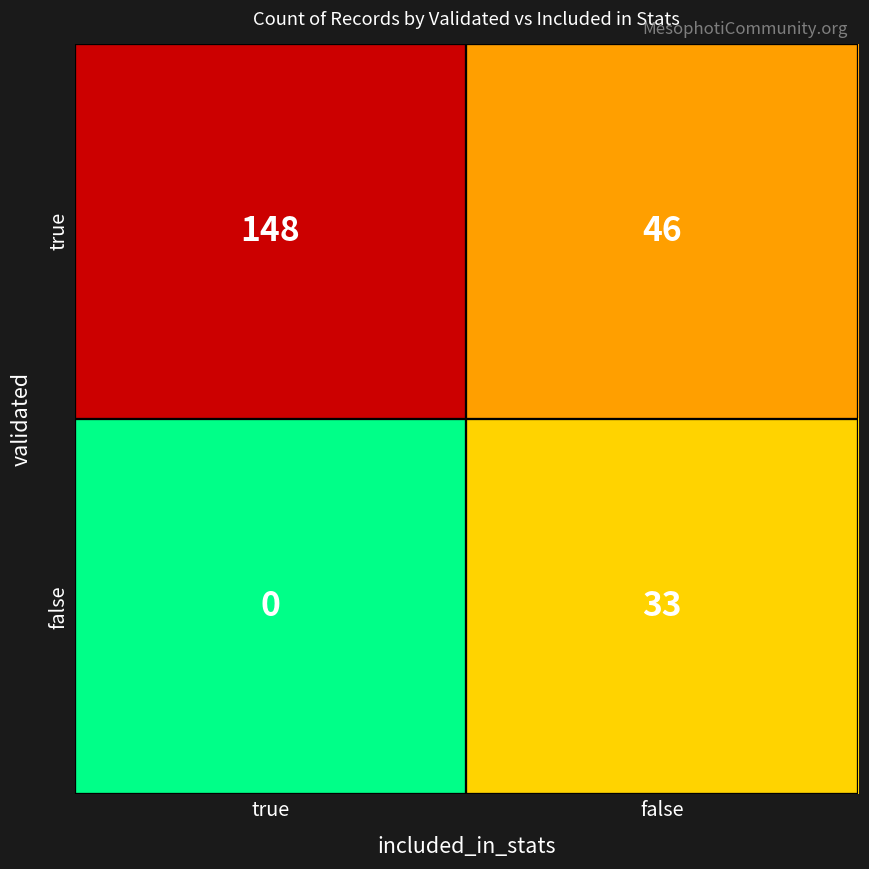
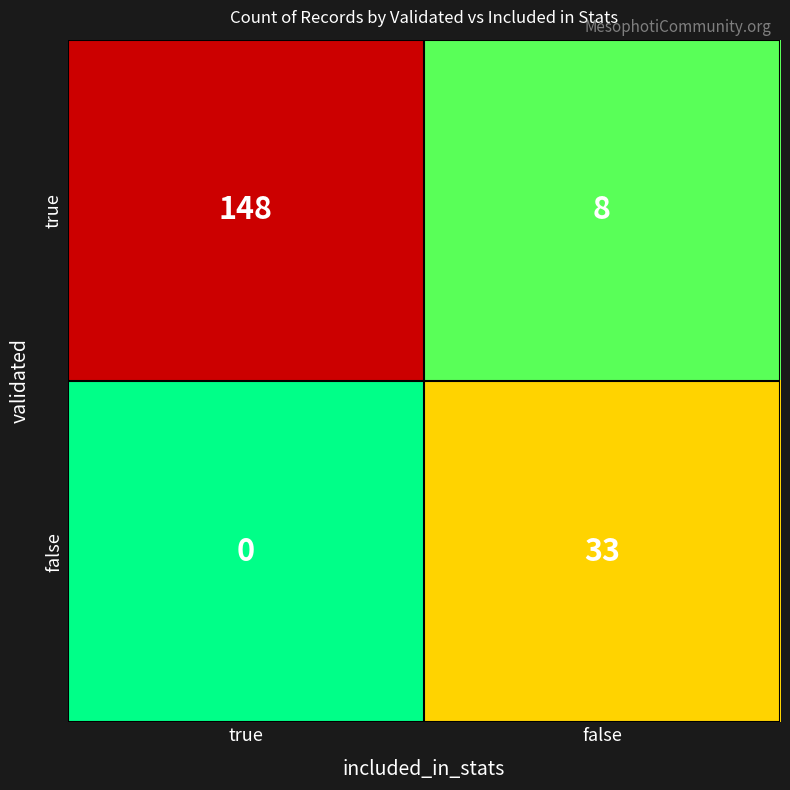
true, false: 46 -> 8
